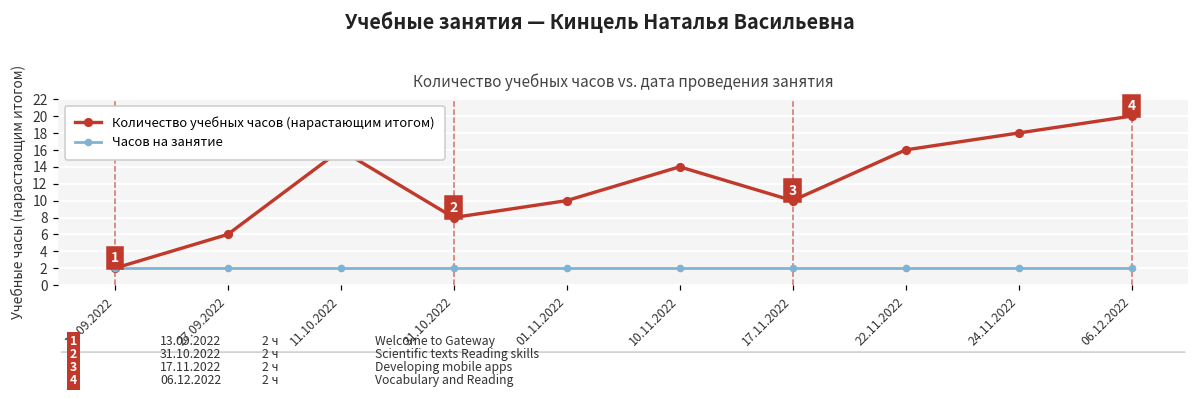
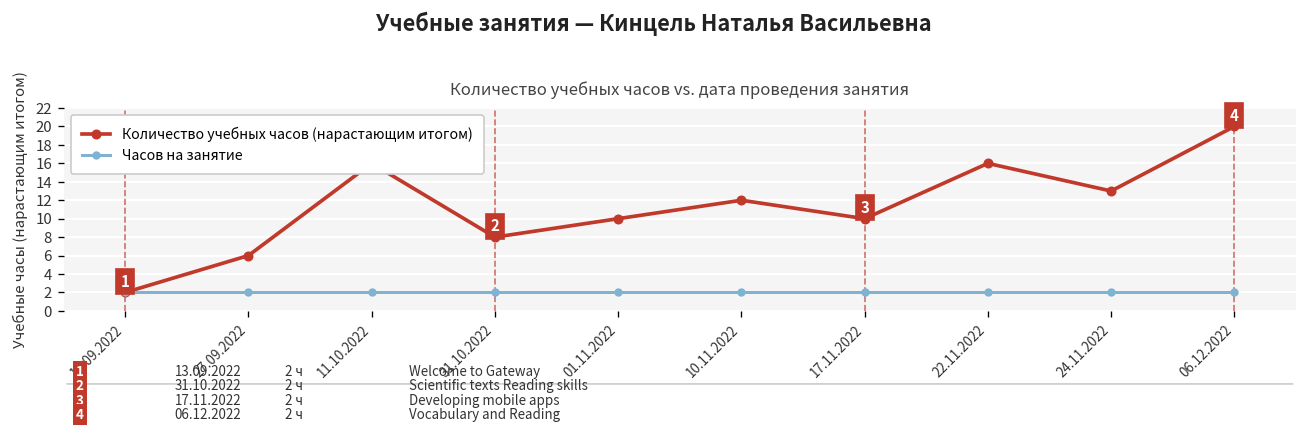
Количество учебных часов (нарастающим итогом), 10.11.2022: 14 -> 12
Количество учебных часов (нарастающим итогом), 24.11.2022: 18 -> 13
